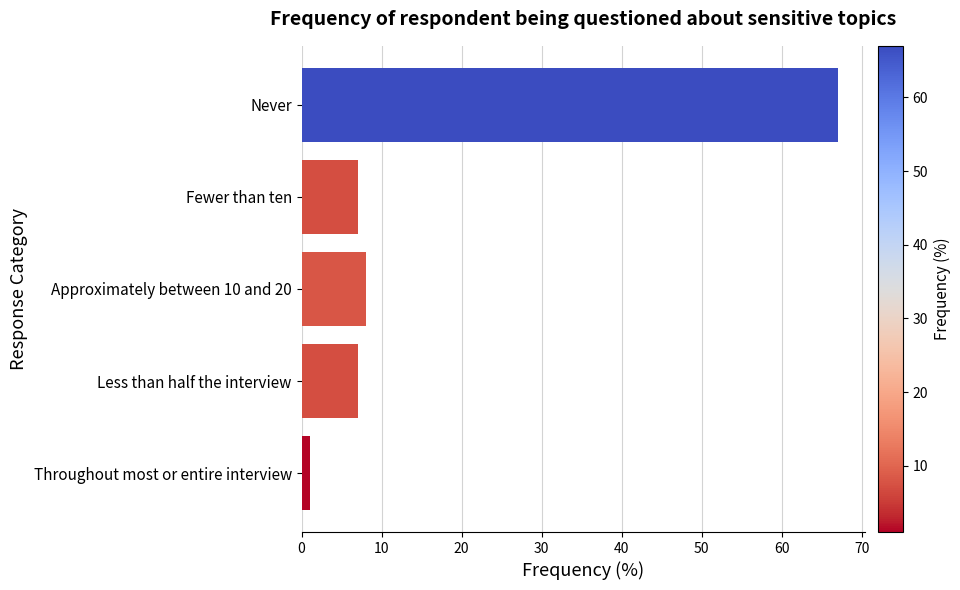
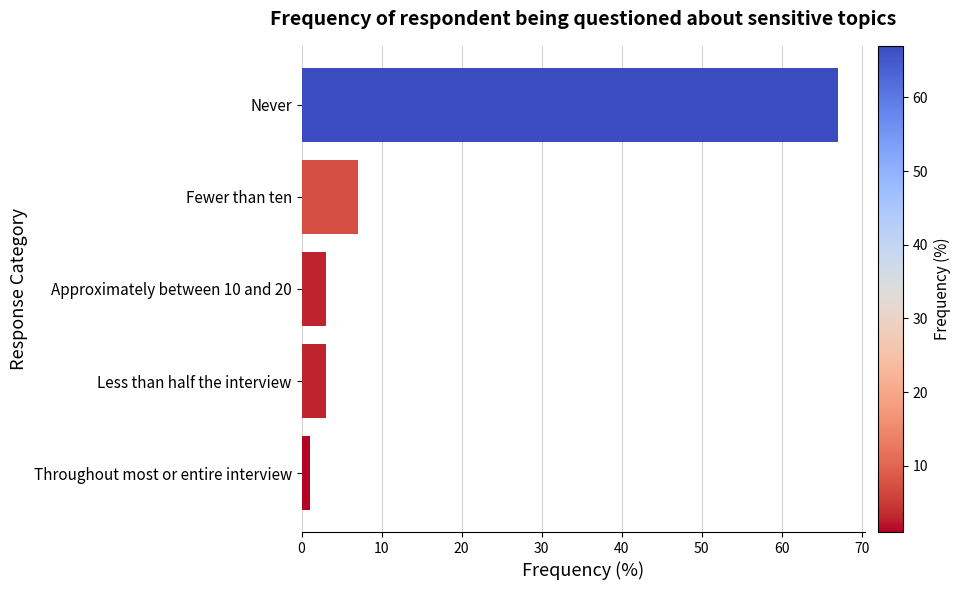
Approximately between 10 and 20: 8 -> 3
Less than half the interview: 7 -> 3
